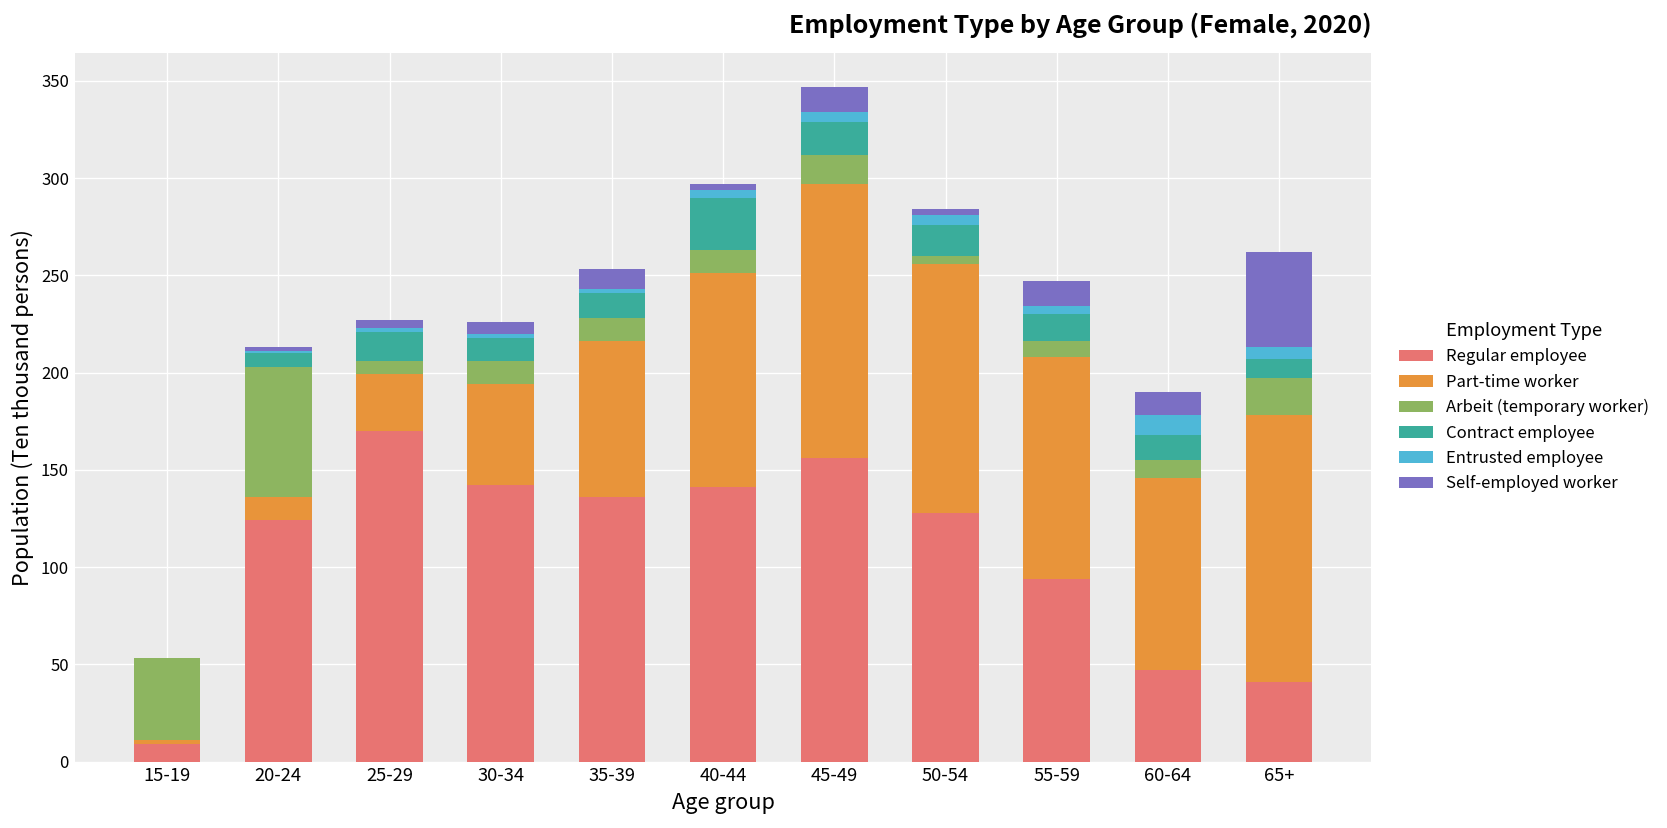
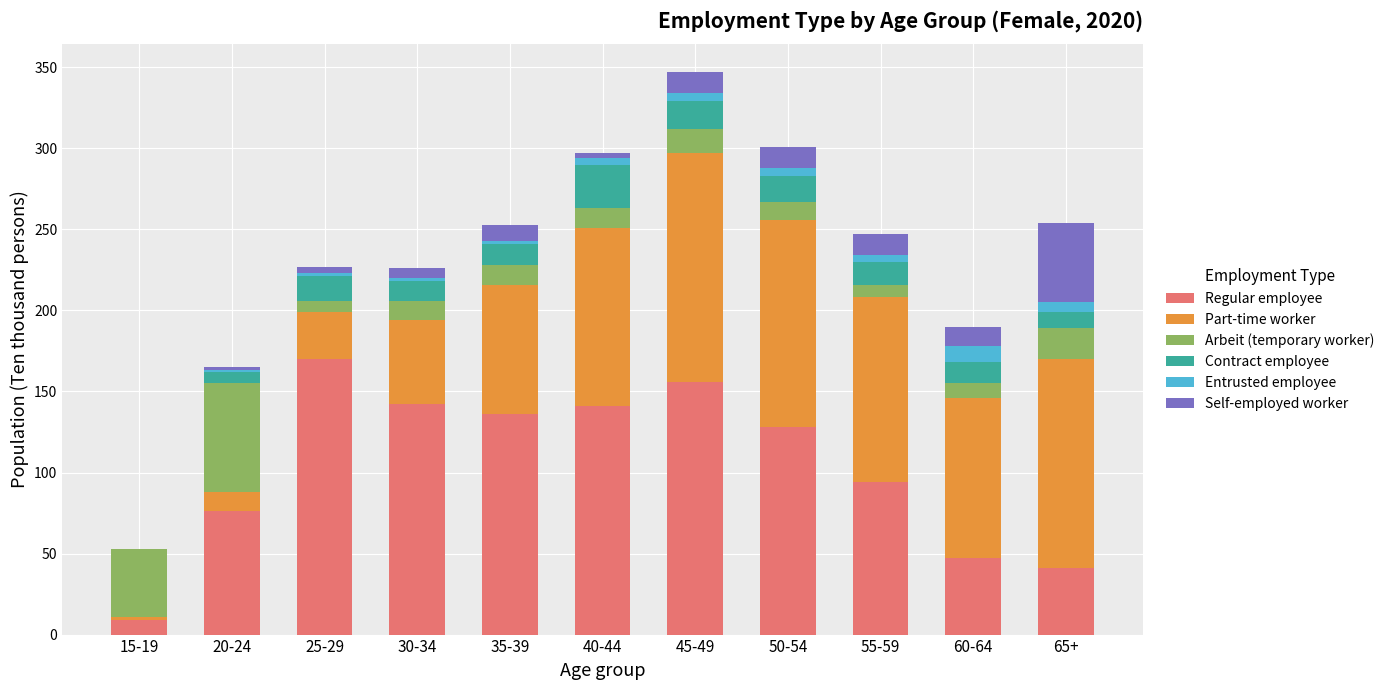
Regular employee, 20-24: 124 -> 76
Arbeit (temporary worker), 50-54: 4 -> 11
Self-employed worker, 50-54: 3 -> 13
Part-time worker, 65+: 137 -> 129
